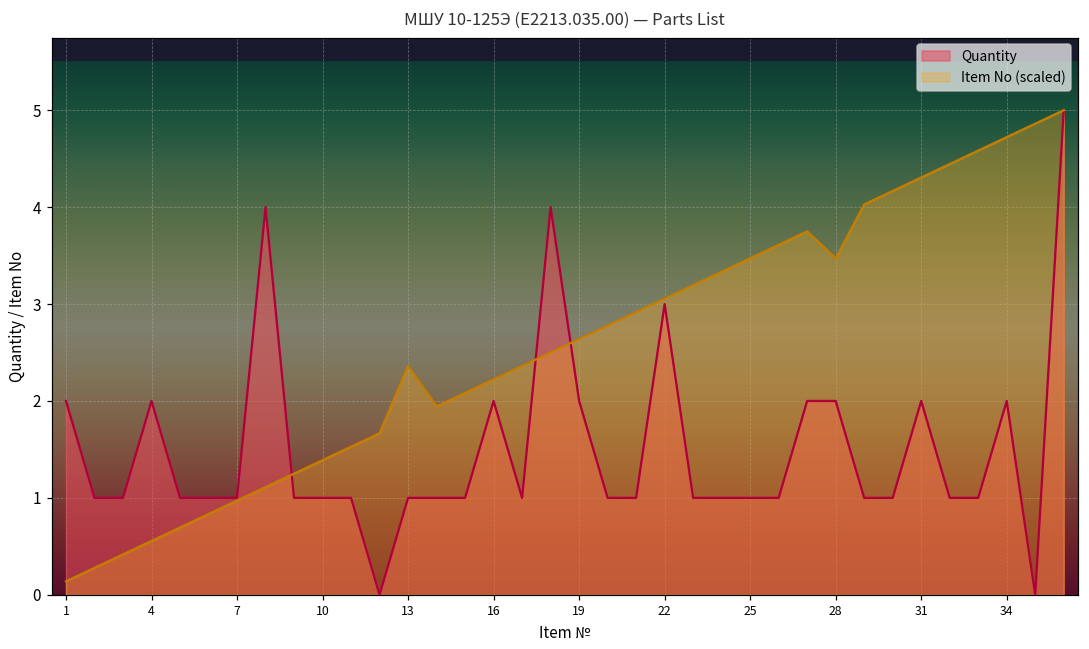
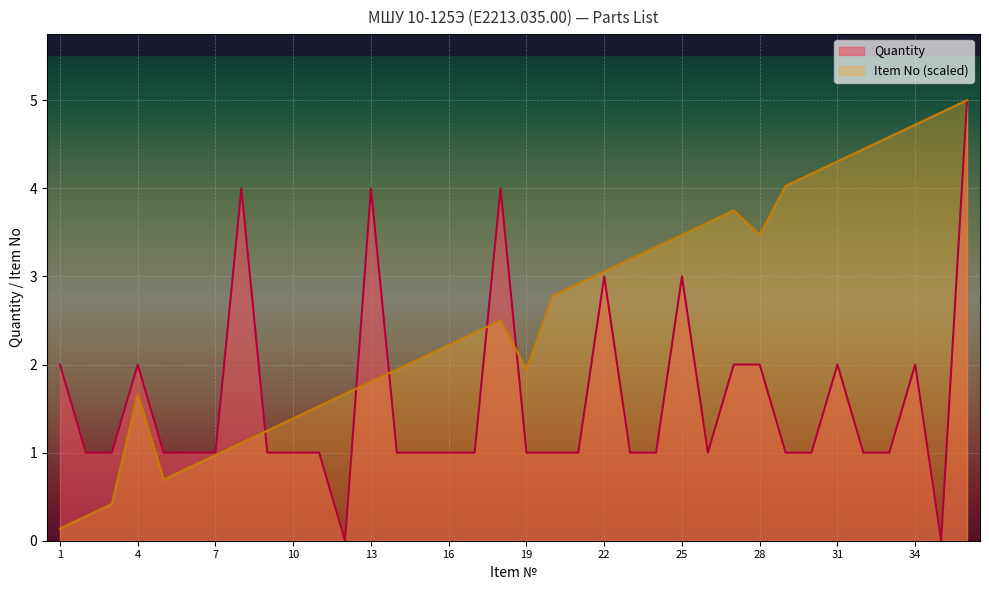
Item No (scaled), 4: 0.6 -> 1.7
Quantity, 13: 1 -> 4
Item No (scaled), 13: 2.4 -> 1.8
Quantity, 16: 2 -> 1
Quantity, 19: 2 -> 1
Item No (scaled), 19: 2.6 -> 1.9
Quantity, 25: 1 -> 3
